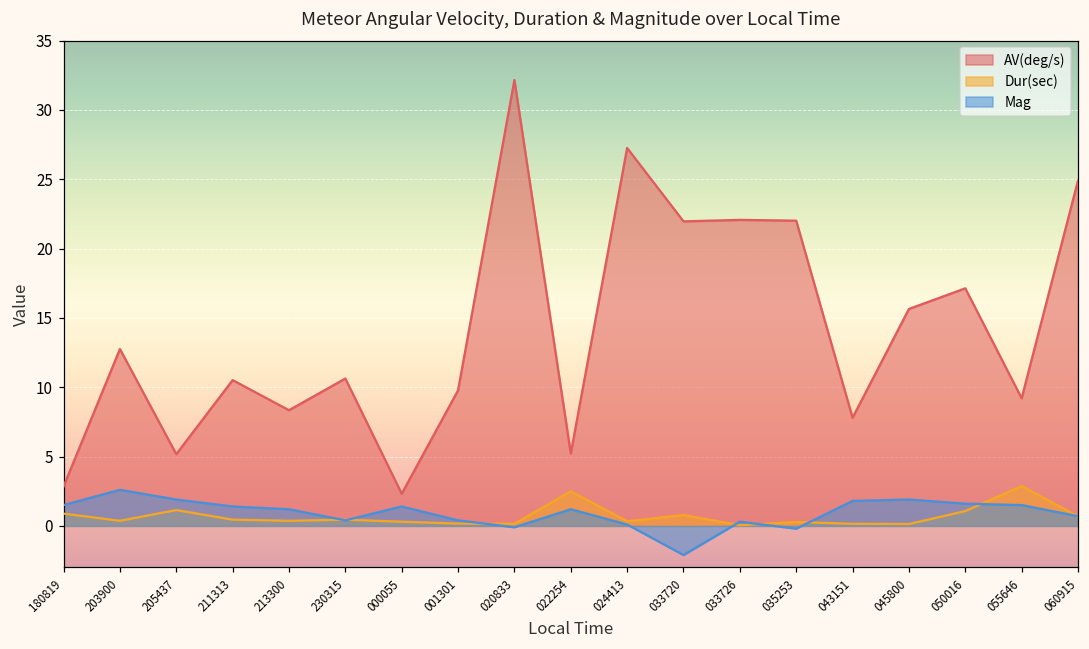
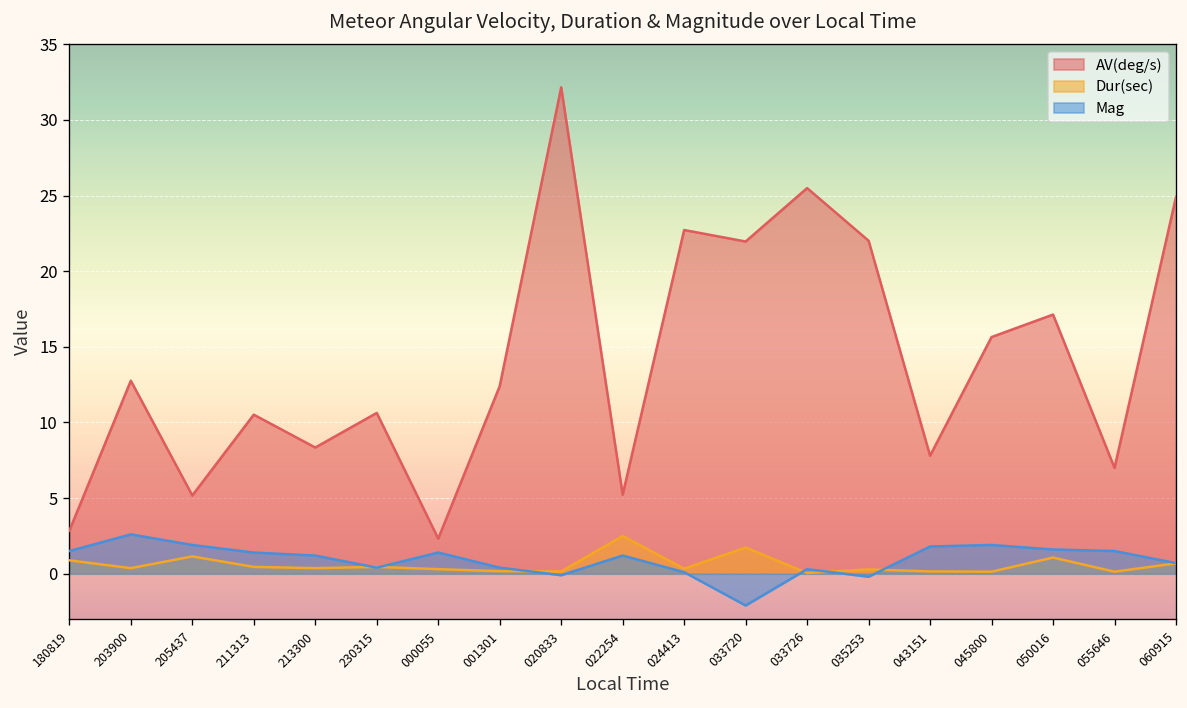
AV(deg/s), 001301: 9.8 -> 12.4
AV(deg/s), 024413: 27.3 -> 22.7
Dur(sec), 033720: 0.8 -> 1.7
AV(deg/s), 033726: 22.1 -> 25.5
AV(deg/s), 055646: 9.2 -> 7.0
Dur(sec), 055646: 2.9 -> 0.1
